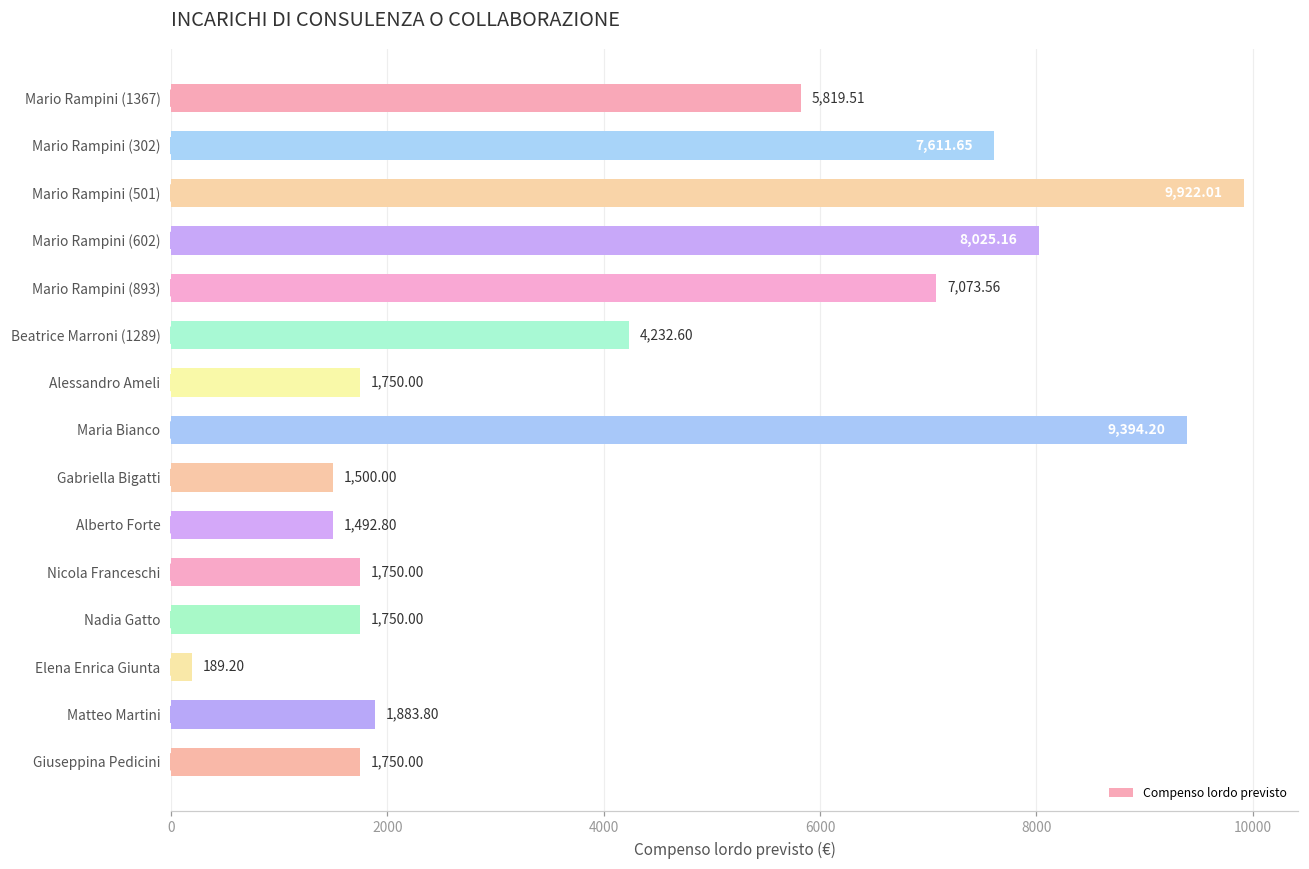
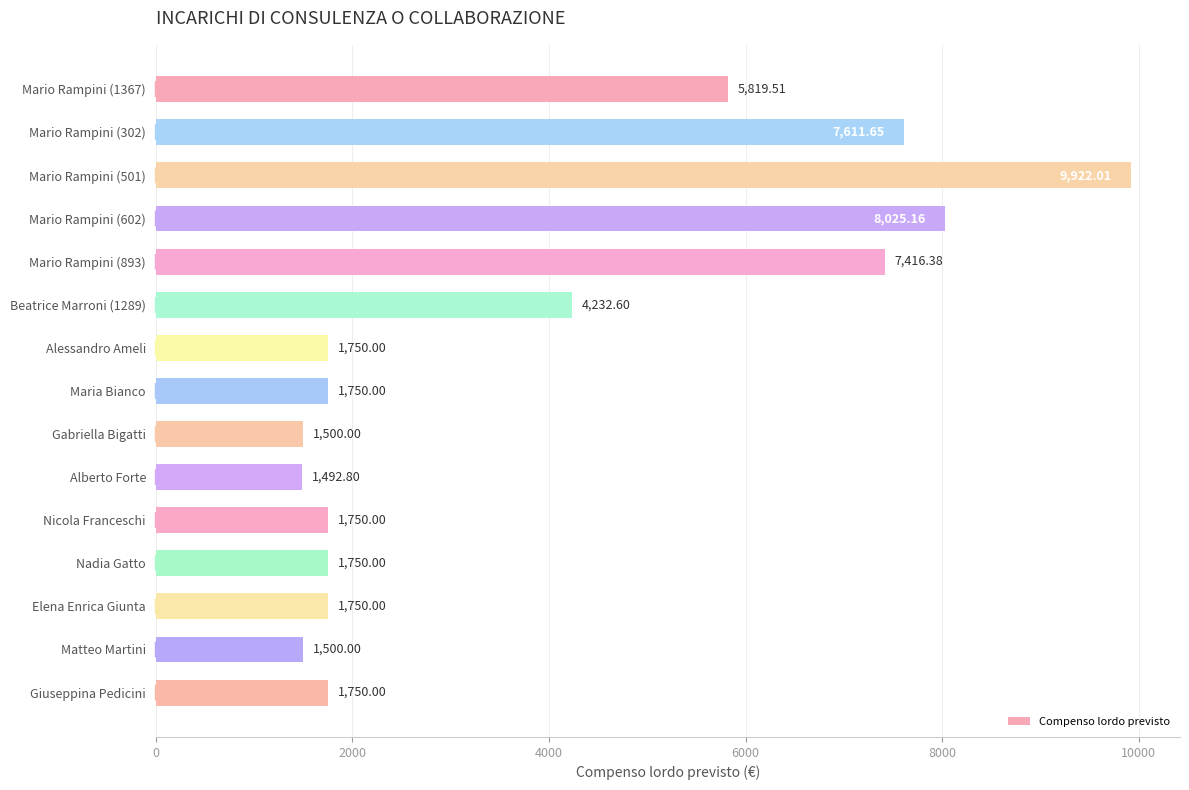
Mario Rampini (893): 7,073.56 -> 7,416.38
Maria Bianco: 9,394.20 -> 1,750.00
Elena Enrica Giunta: 189.20 -> 1,750.00
Matteo Martini: 1,883.80 -> 1,500.00
